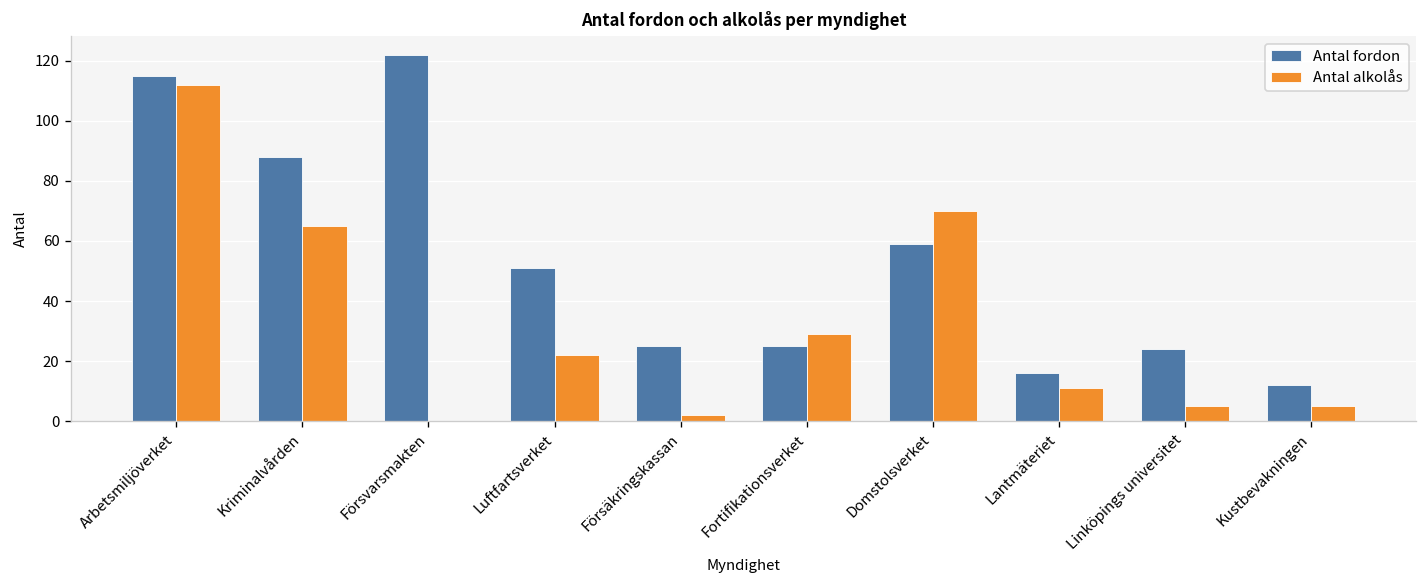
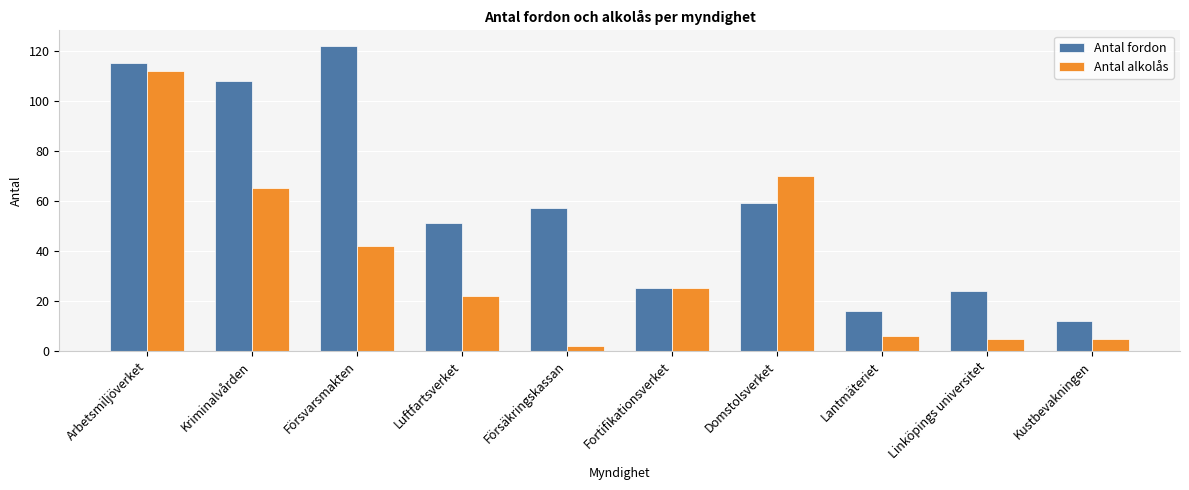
Antal fordon, Kriminalvården: 88 -> 108
Antal alkolås, Försvarsmakten: 0 -> 42
Antal fordon, Försäkringskassan: 25 -> 57
Antal alkolås, Fortifikationsverket: 29 -> 25
Antal alkolås, Lantmäteriet: 11 -> 6
